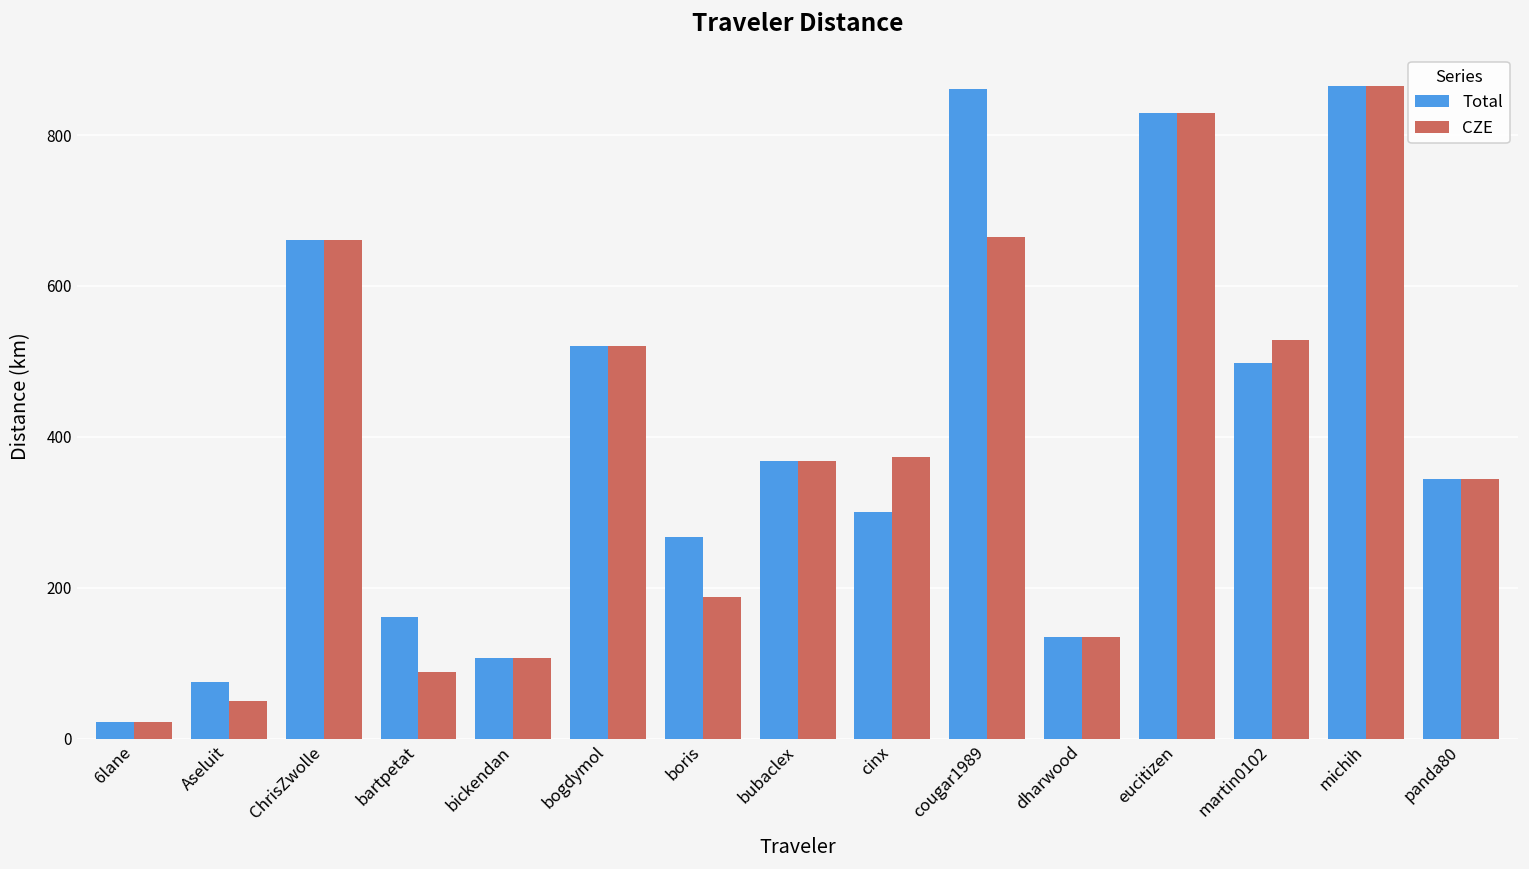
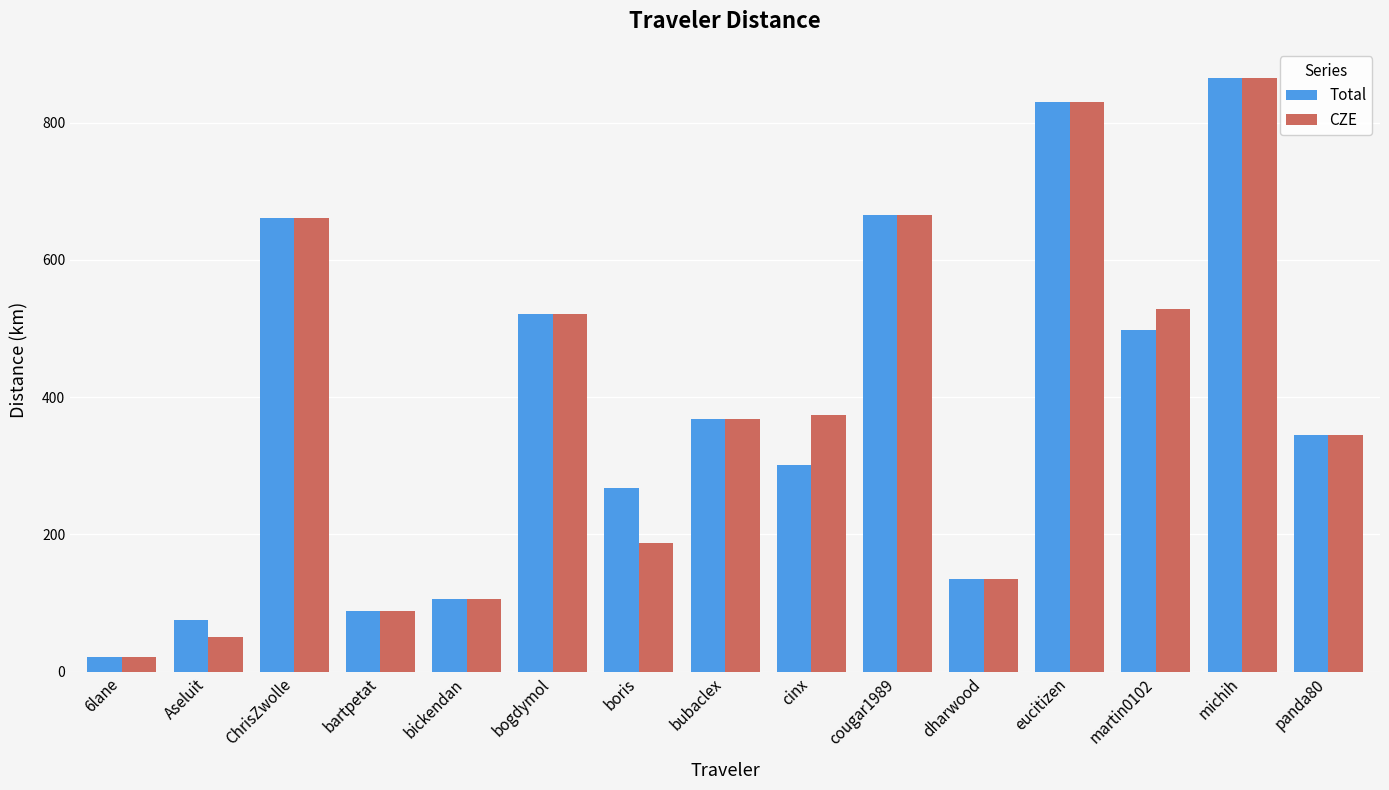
Total, bartpetat: 160 -> 90
Total, cougar1989: 860 -> 660
